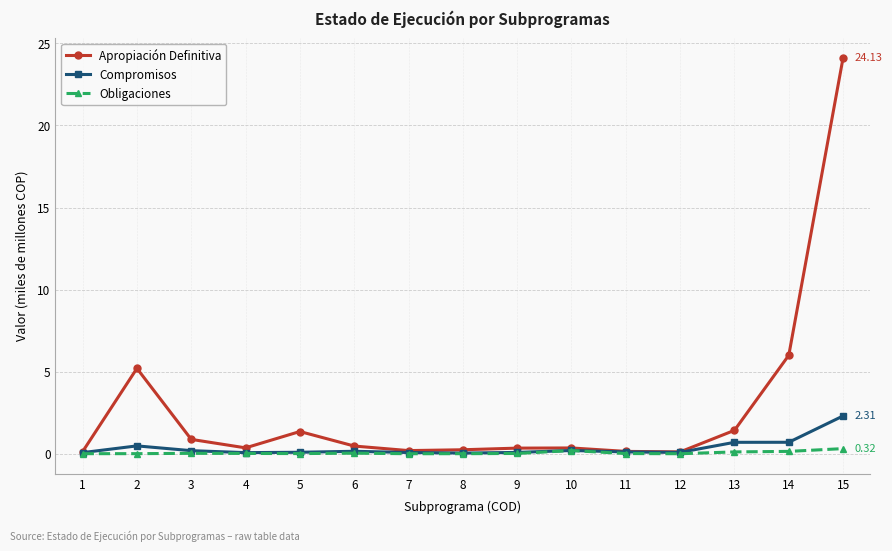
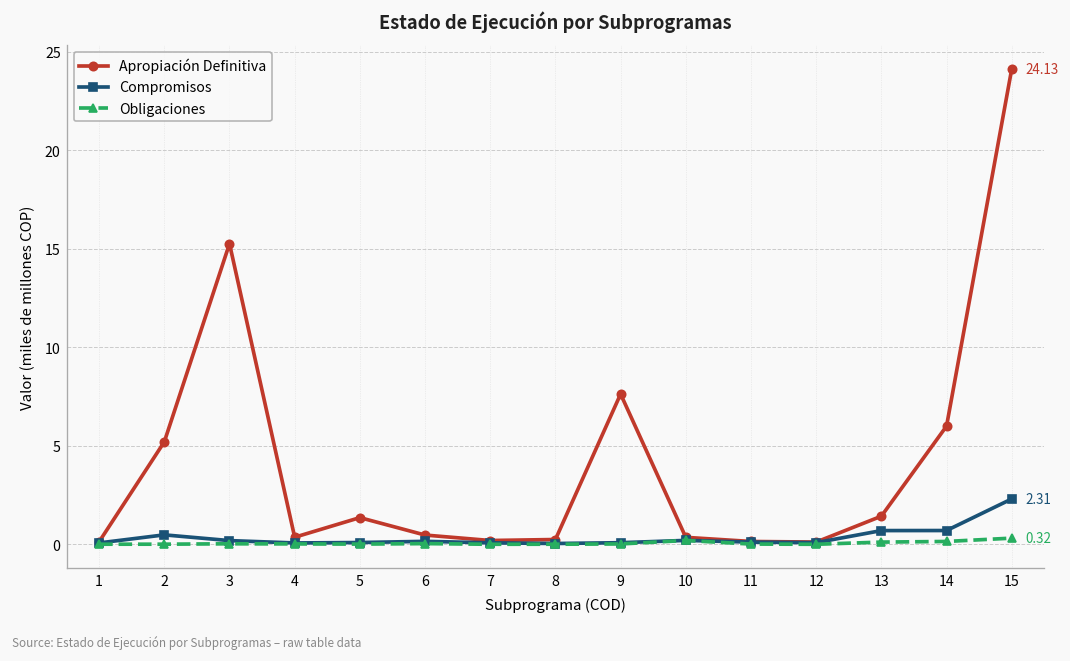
Apropiación Definitiva, 3: 0.9 -> 15.3
Apropiación Definitiva, 9: 0.3 -> 7.6
